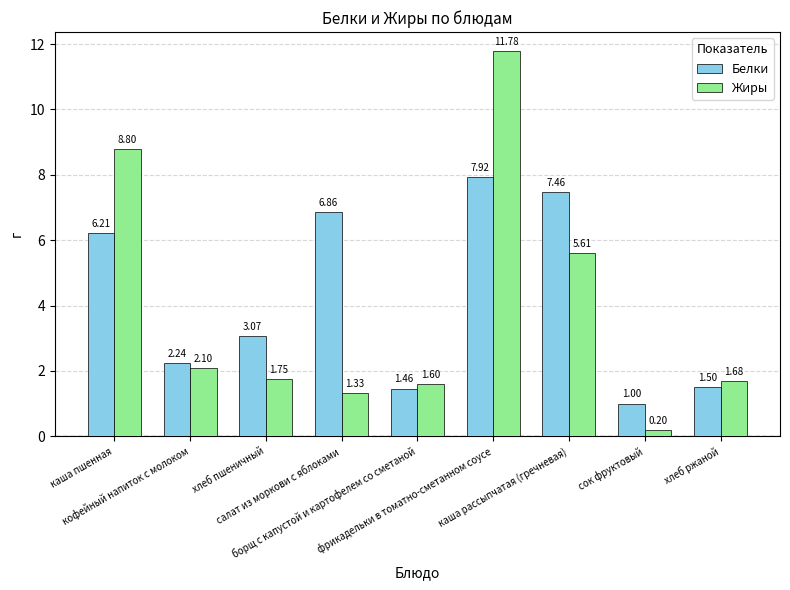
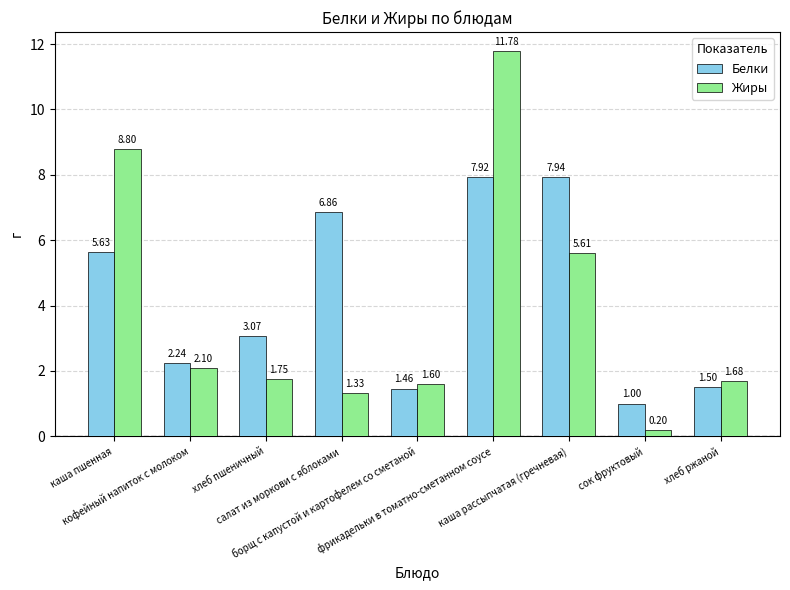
Белки, каша пшенная: 6.21 -> 5.63
Белки, каша рассыпчатая (гречневая): 7.46 -> 7.94
